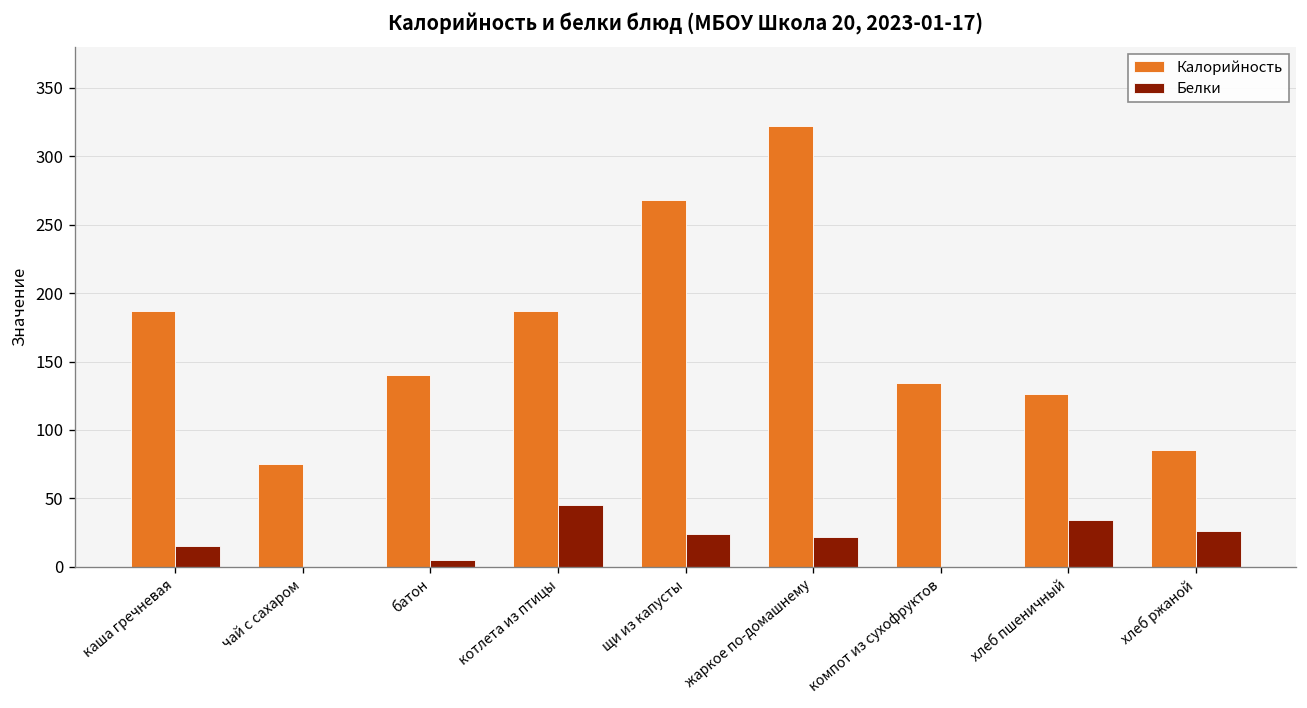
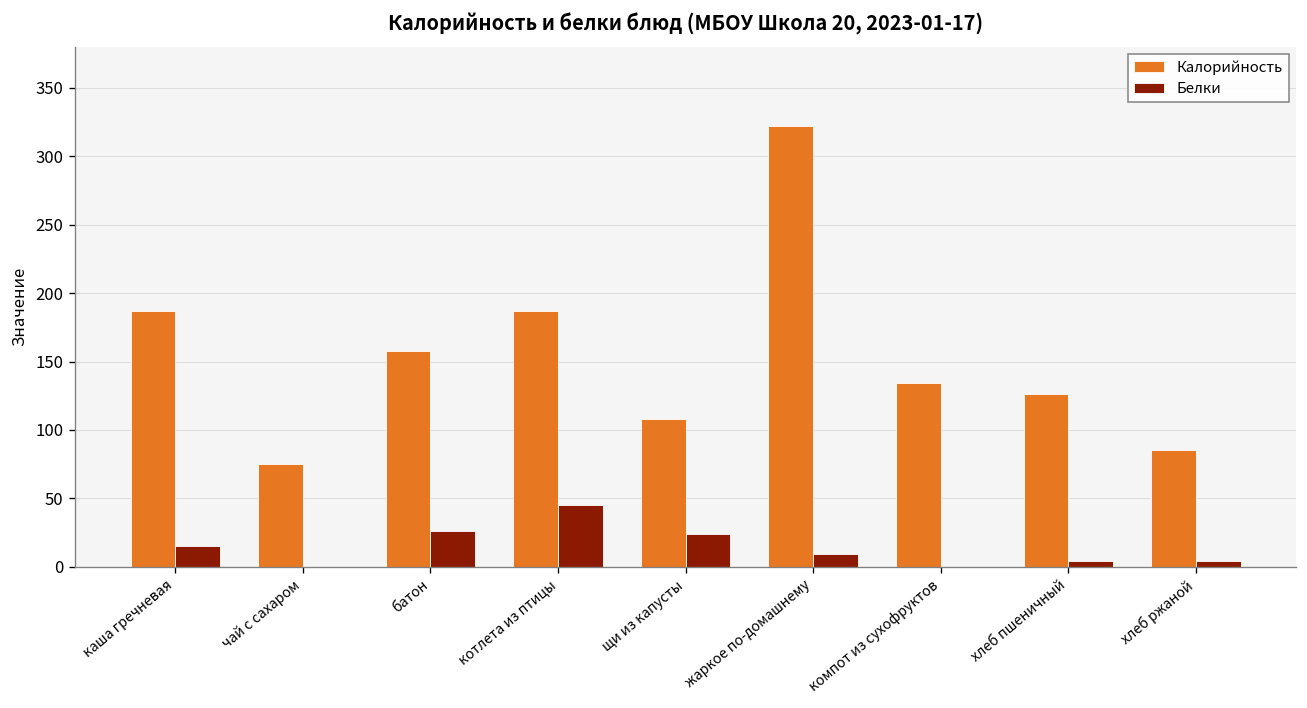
Калорийность, батон: 140 -> 158
Белки, батон: 5 -> 26
Калорийность, щи из капусты: 268 -> 108
Белки, жаркое по-домашнему: 22 -> 9
Белки, хлеб пшеничный: 34 -> 4
Белки, хлеб ржаной: 26 -> 4
